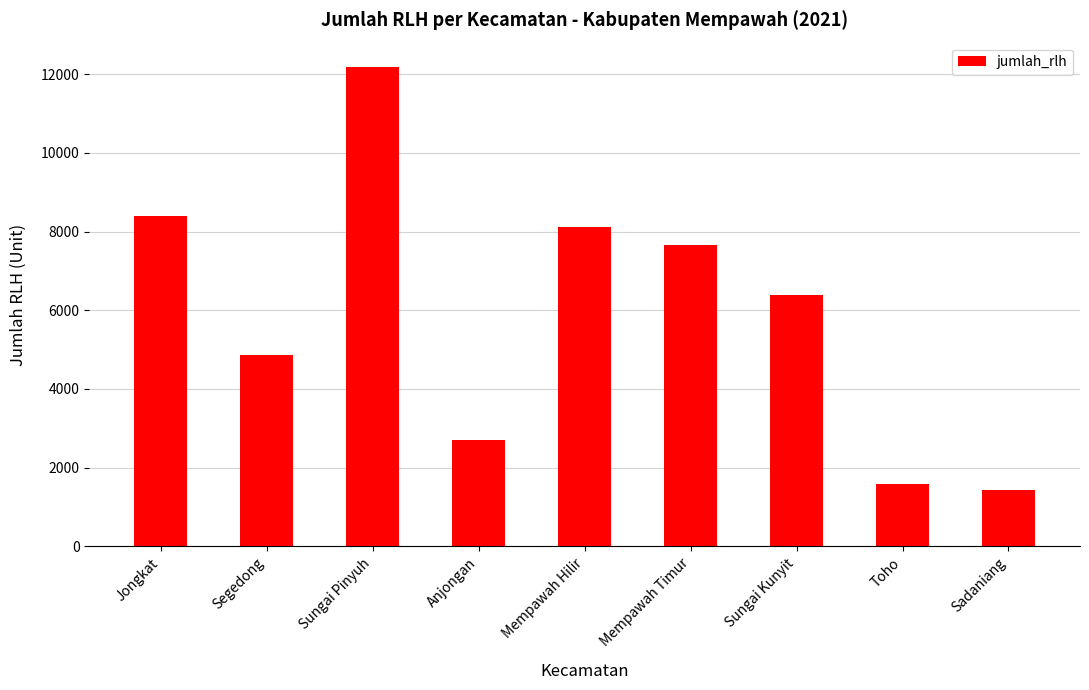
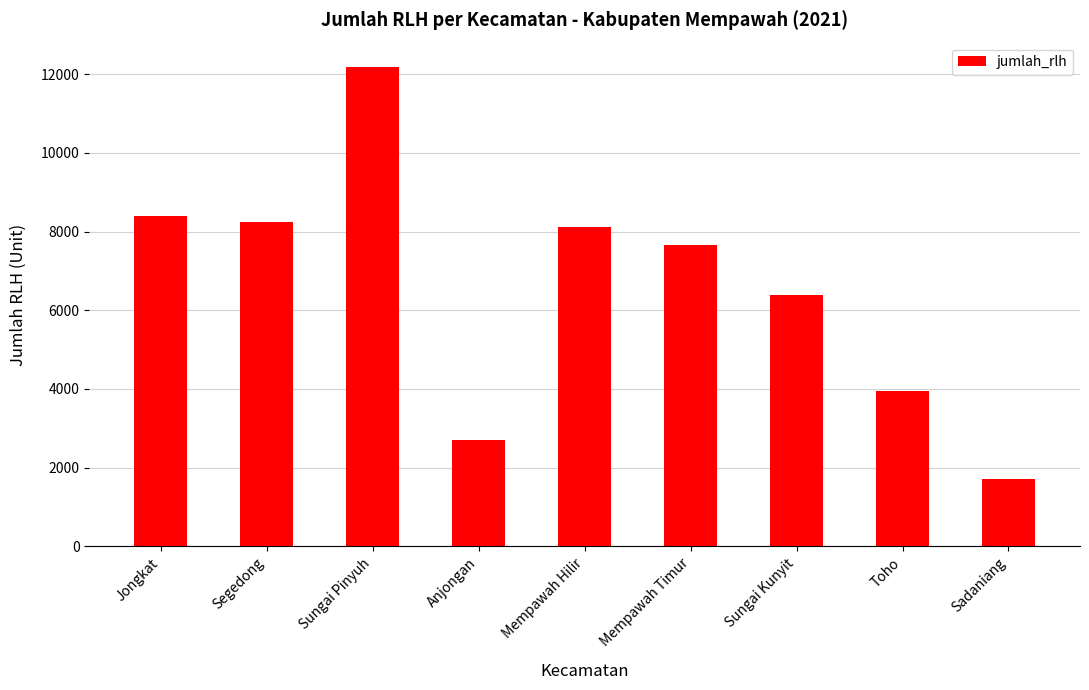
Segedong: 4900 -> 8200
Toho: 1600 -> 4000
Sadaniang: 1400 -> 1700
